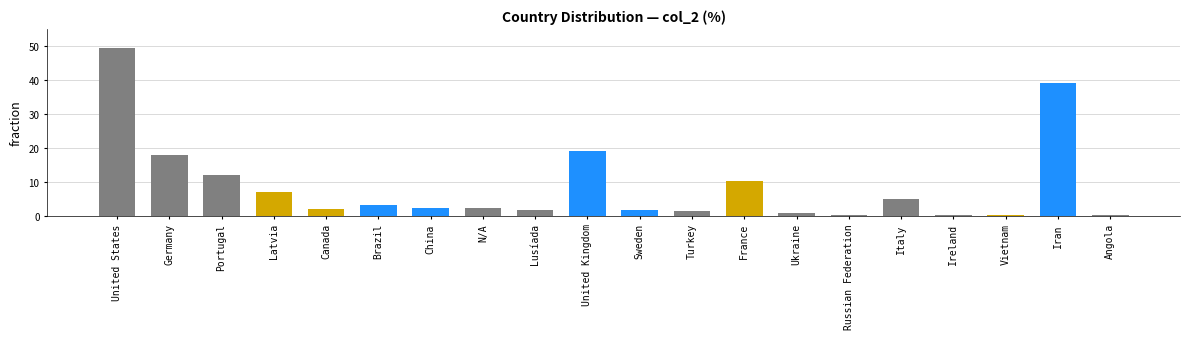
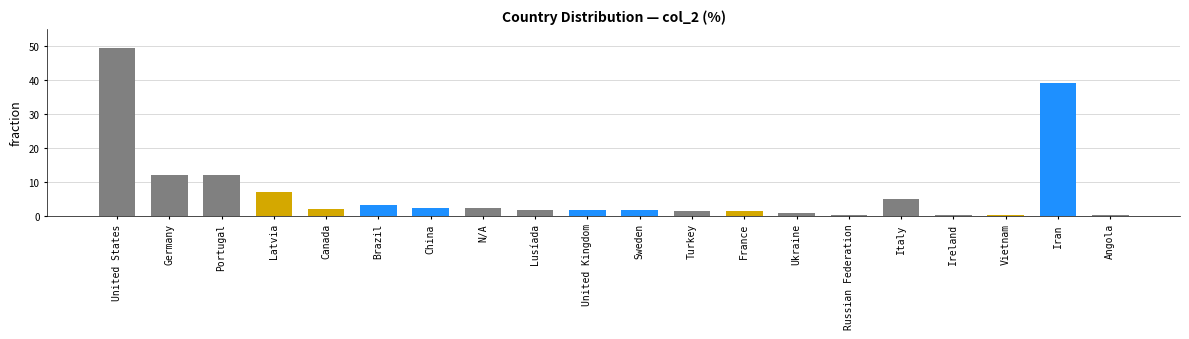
Germany: 18 -> 12
United Kingdom: 19 -> 2
France: 10 -> 1
